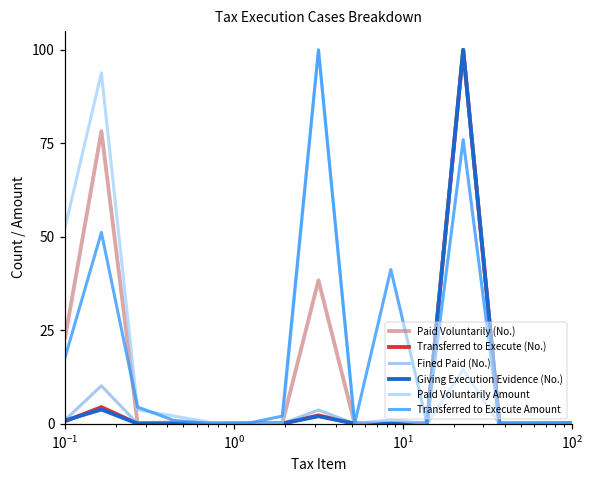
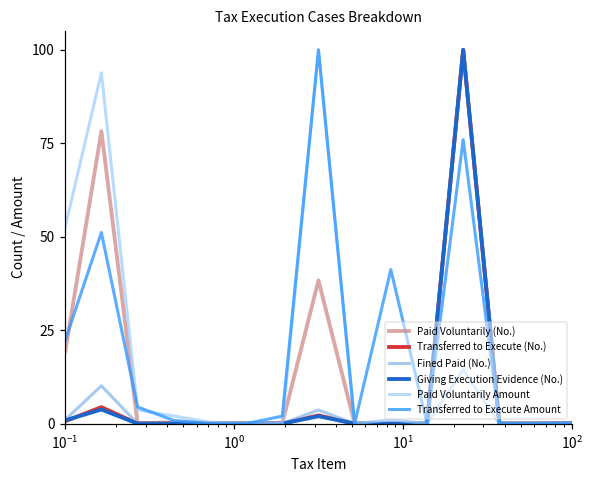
Paid Voluntarily (No.), 10^-1: 23 -> 19
Transferred to Execute Amount, 10^-1: 18 -> 22
